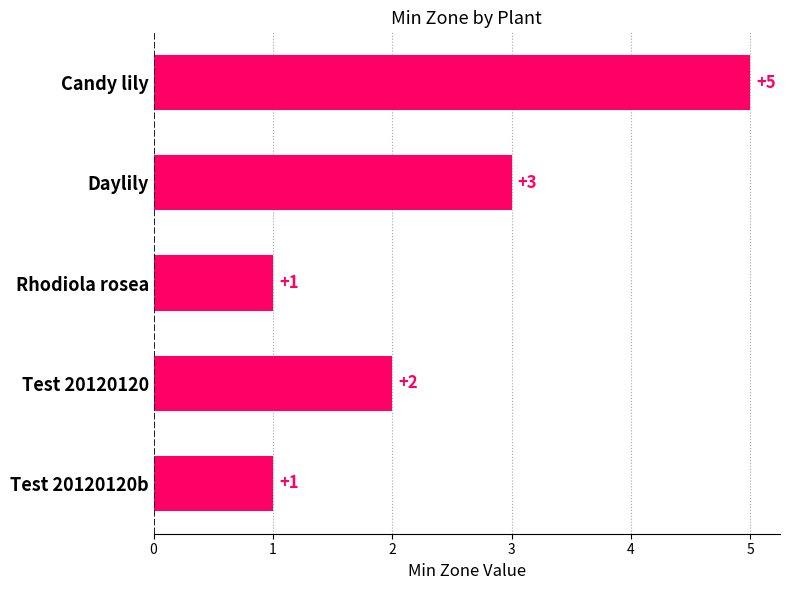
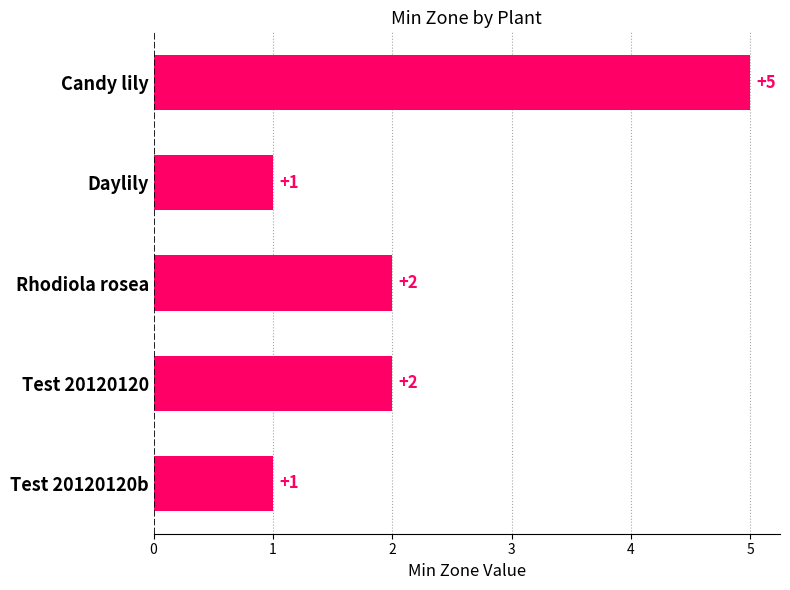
Daylily: +3 -> +1
Rhodiola rosea: +1 -> +2
